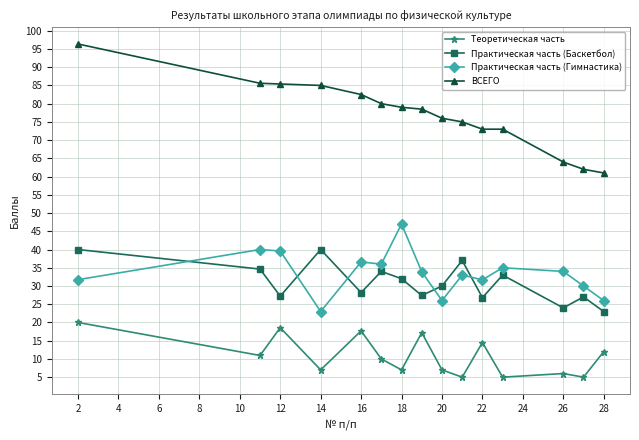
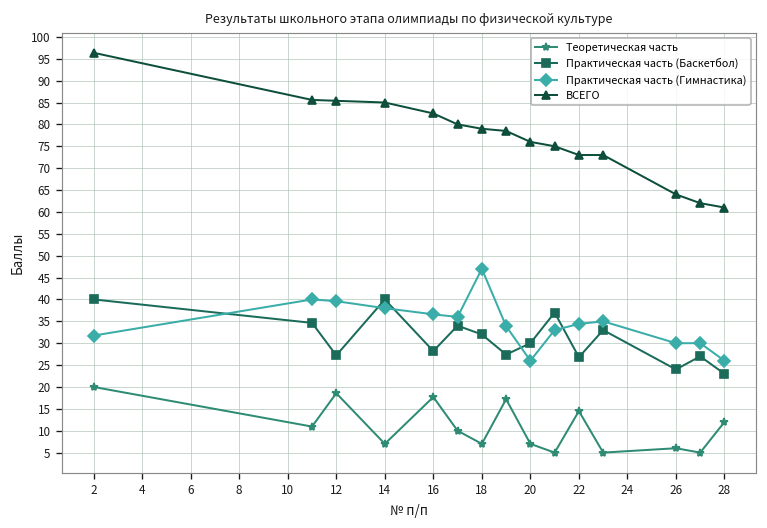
Практическая часть (Гимнастика), 14: 23 -> 38
Практическая часть (Гимнастика), 22: 32 -> 34
Практическая часть (Гимнастика), 26: 34 -> 30
